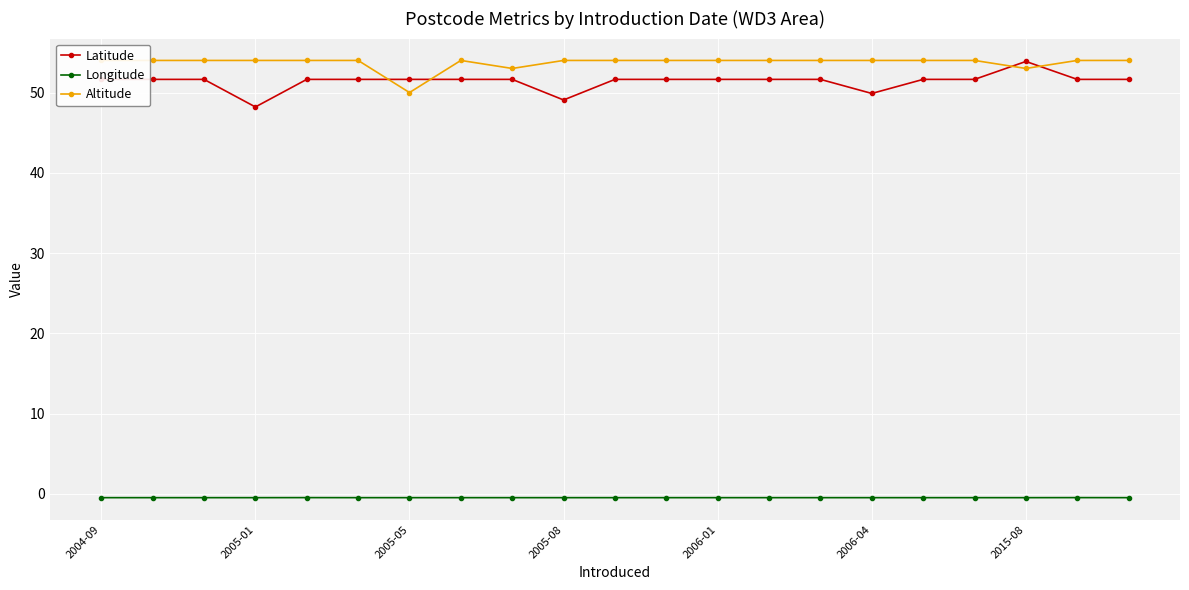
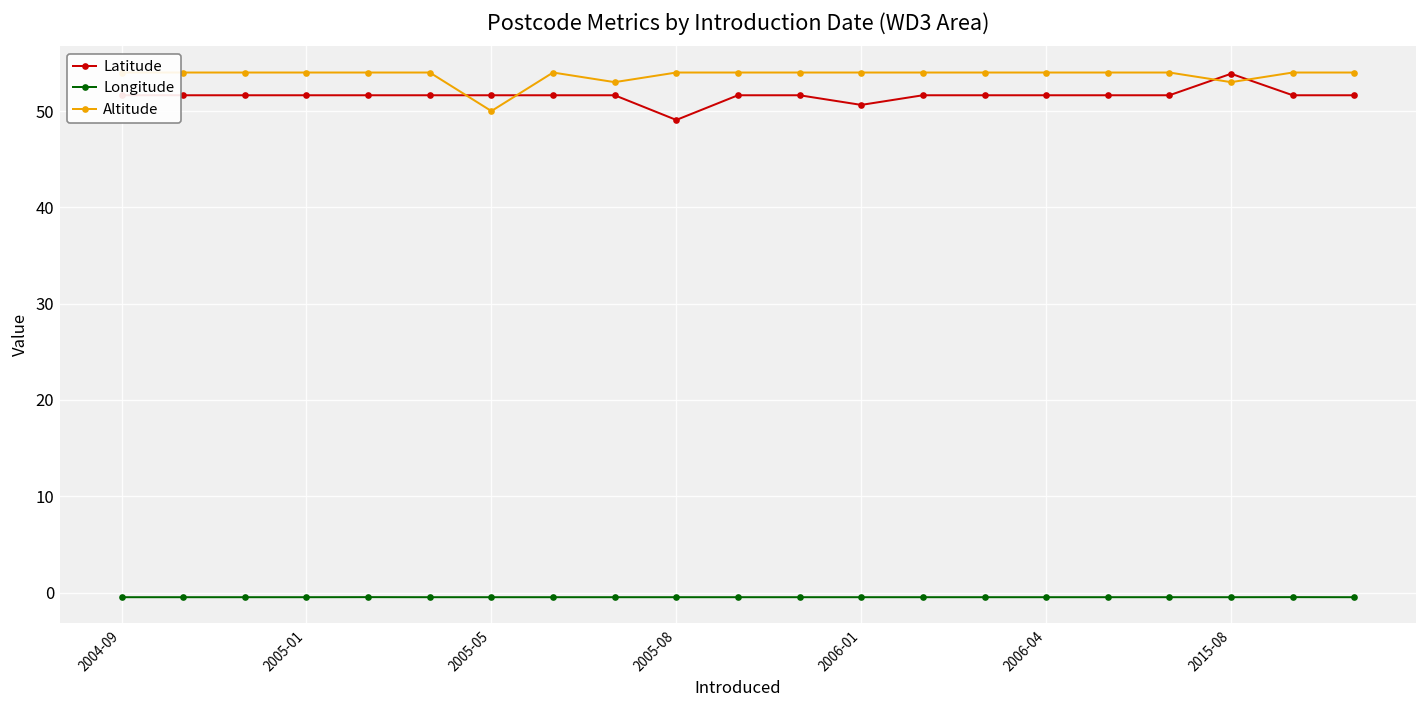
Latitude, 2005-01: 48 -> 52
Latitude, 2006-01: 52 -> 51
Latitude, 2006-04: 50 -> 52
